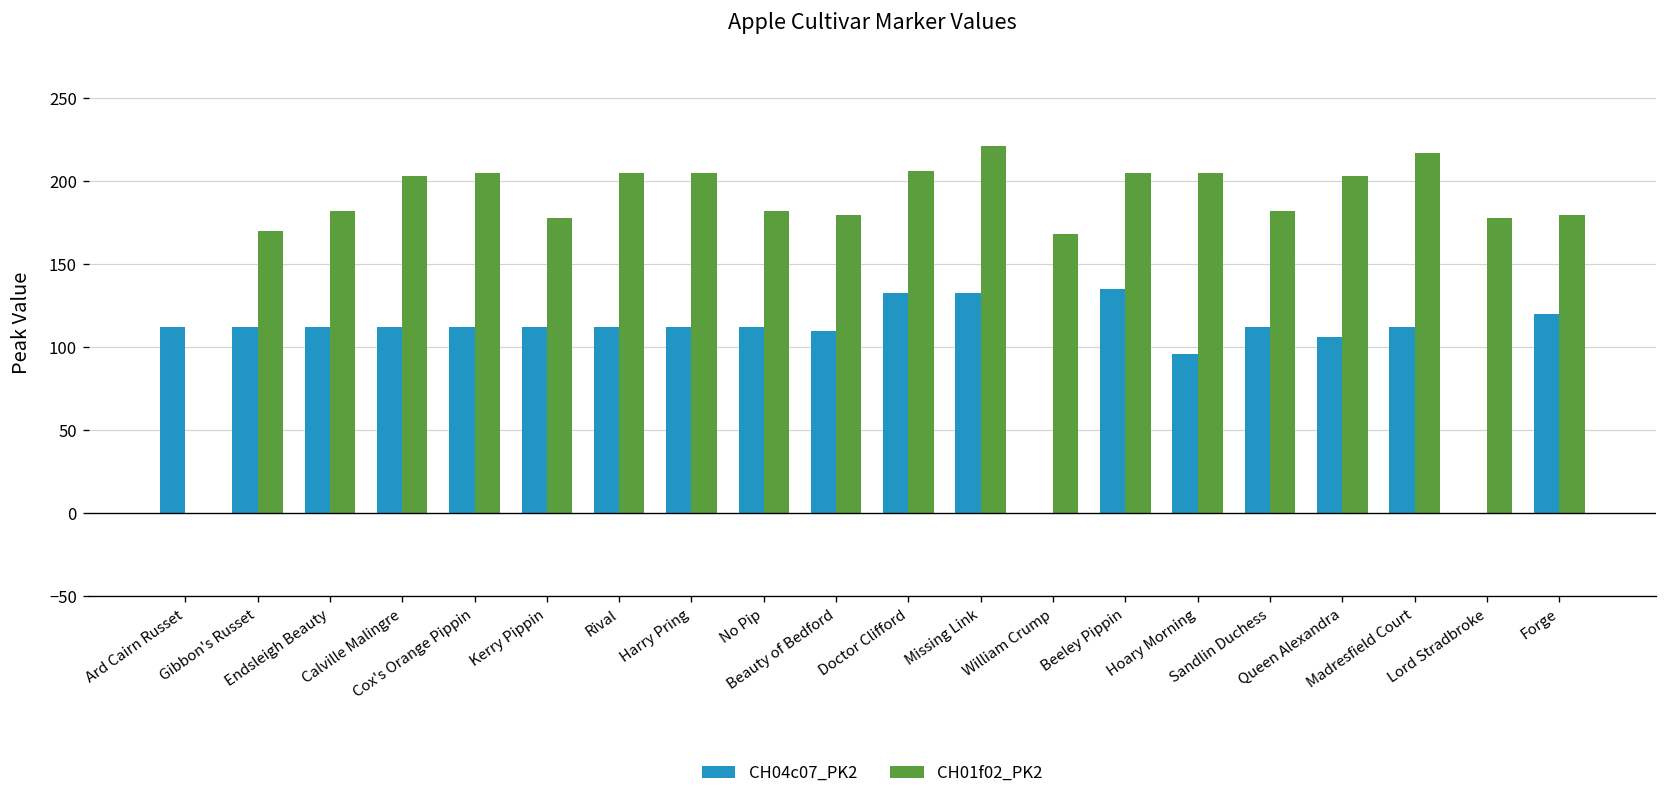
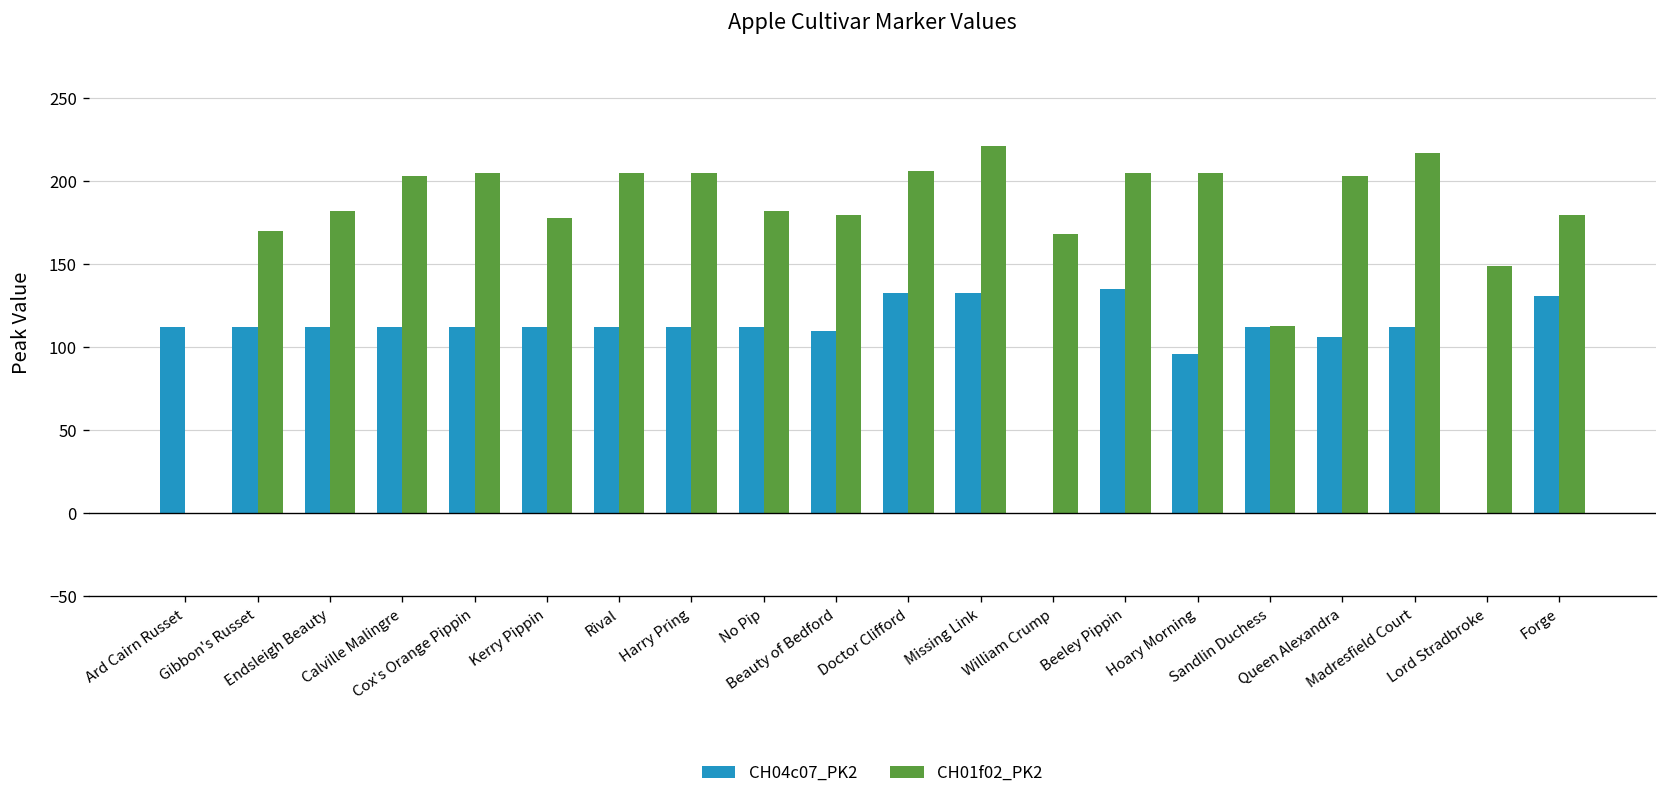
CH01f02_PK2, Sandlin Duchess: 182 -> 113
CH01f02_PK2, Lord Stradbroke: 178 -> 149
CH04c07_PK2, Forge: 120 -> 131
